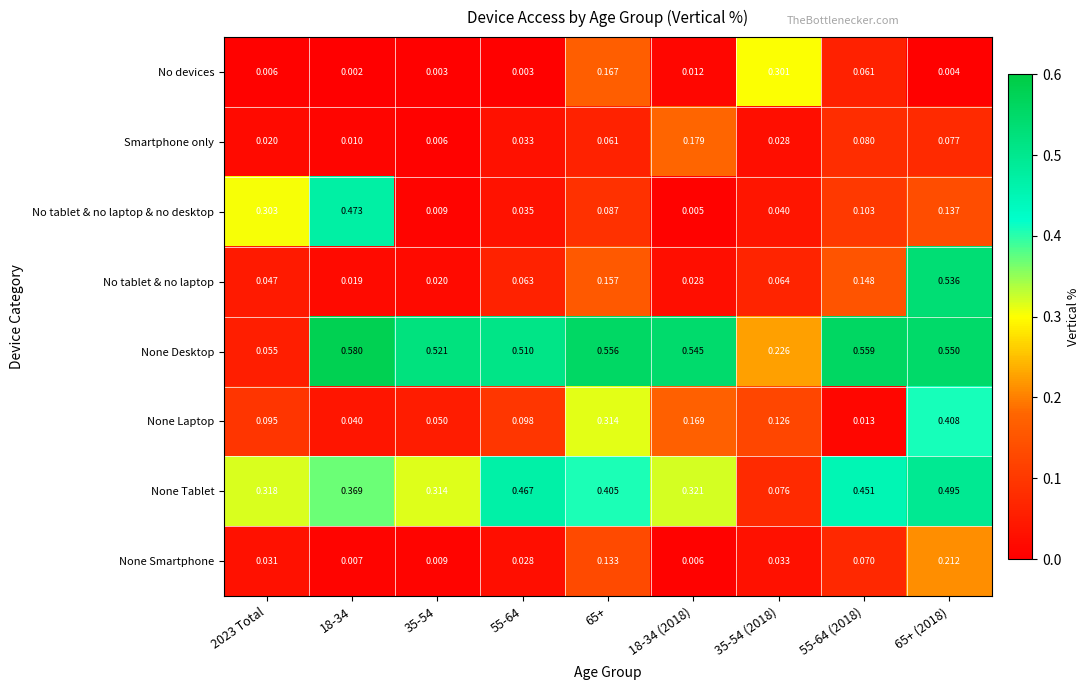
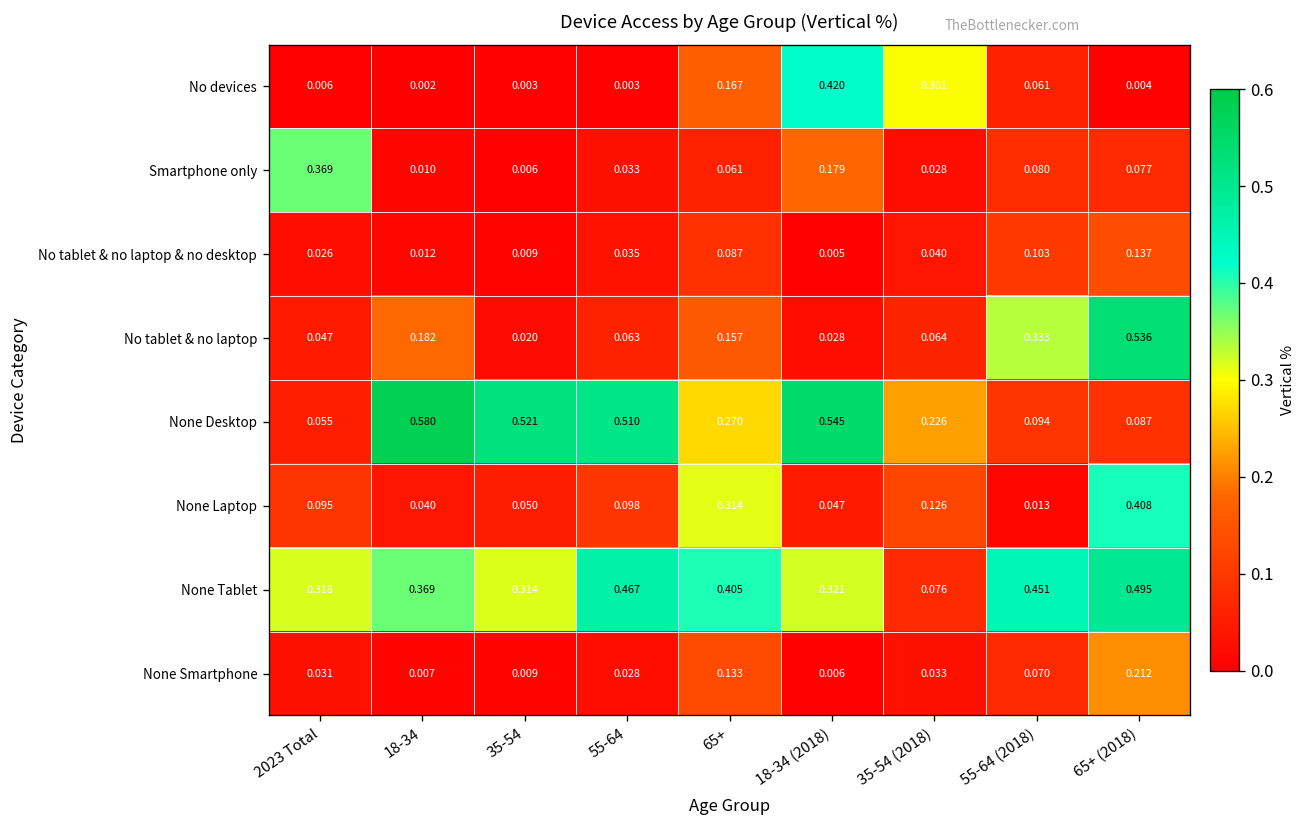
No devices, 18-34 (2018): 0.012 -> 0.420
Smartphone only, 2023 Total: 0.020 -> 0.369
No tablet & no laptop & no desktop, 2023 Total: 0.303 -> 0.026
No tablet & no laptop & no desktop, 18-34: 0.473 -> 0.012
No tablet & no laptop, 18-34: 0.019 -> 0.182
No tablet & no laptop, 55-64 (2018): 0.148 -> 0.333
None Desktop, 65+: 0.556 -> 0.270
None Desktop, 55-64 (2018): 0.559 -> 0.094
None Desktop, 65+ (2018): 0.550 -> 0.087
None Laptop, 18-34 (2018): 0.169 -> 0.047
